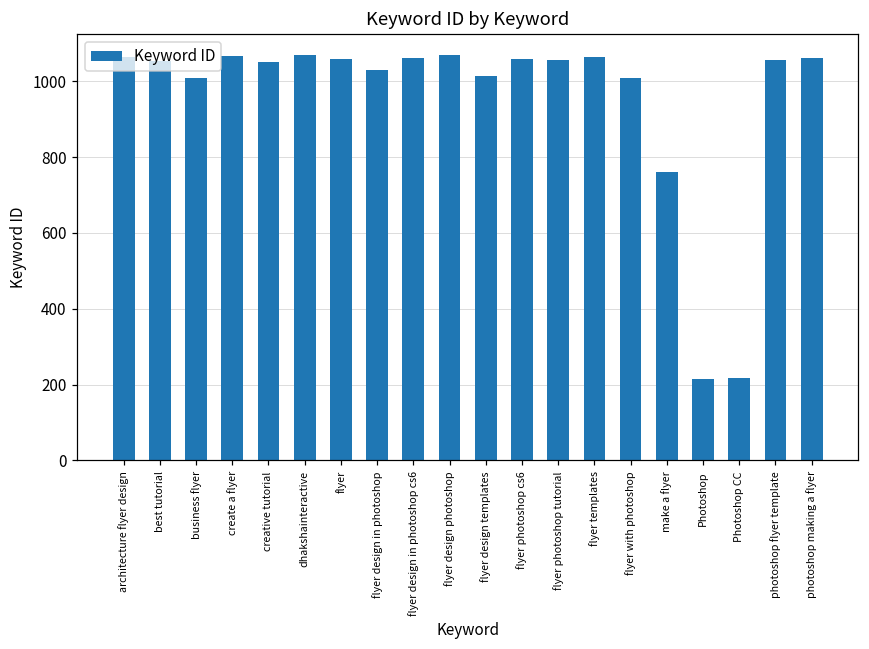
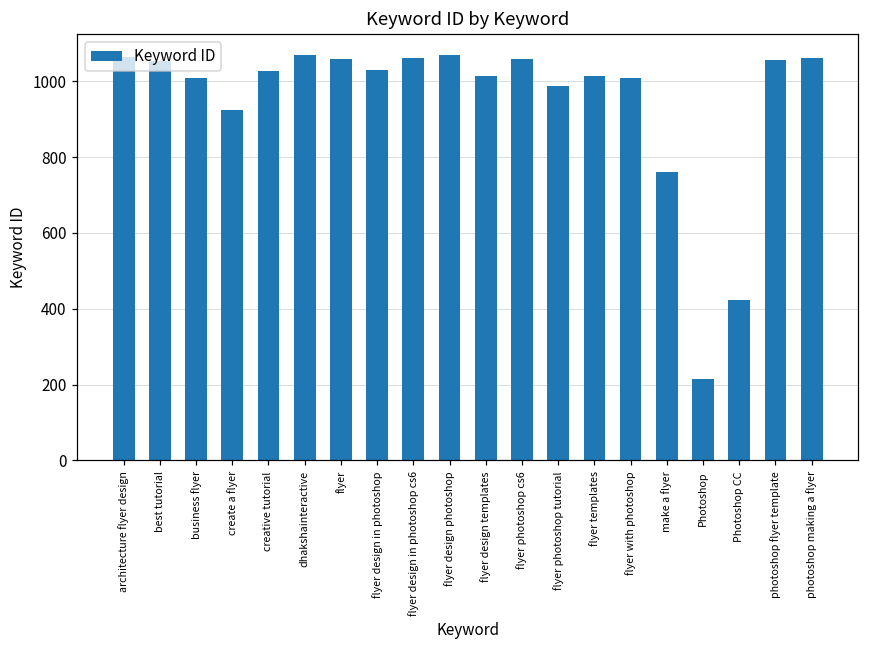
create a flyer: 1070 -> 920
creative tutorial: 1050 -> 1030
flyer photoshop tutorial: 1060 -> 990
flyer templates: 1070 -> 1010
Photoshop CC: 220 -> 420
